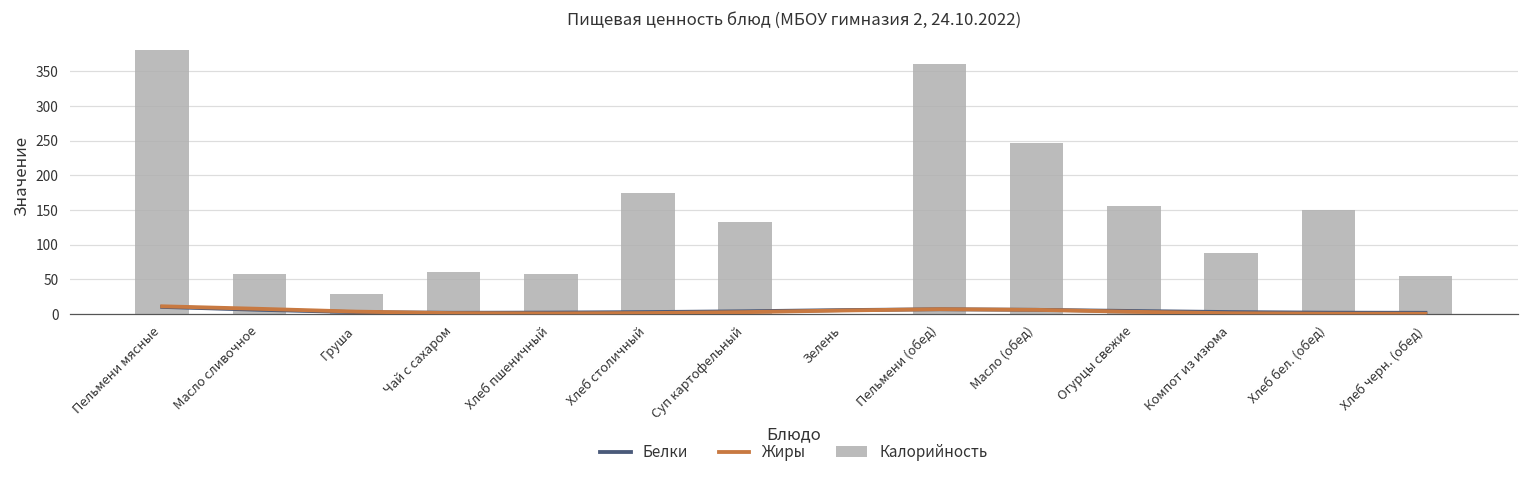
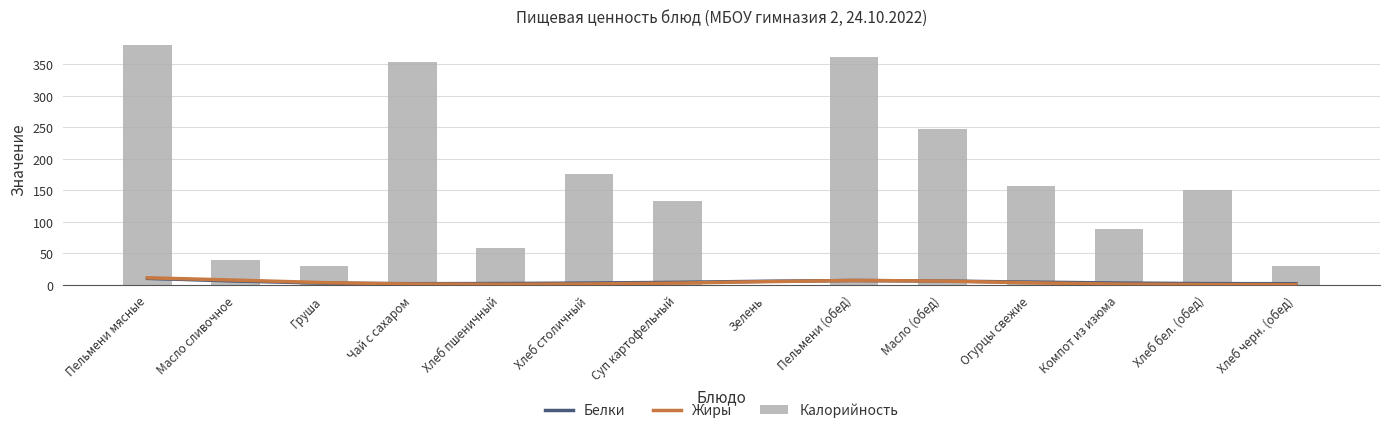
Калорийность, Масло сливочное: 60 -> 40
Калорийность, Чай с сахаром: 60 -> 350
Калорийность, Хлеб черн. (обед): 50 -> 30
